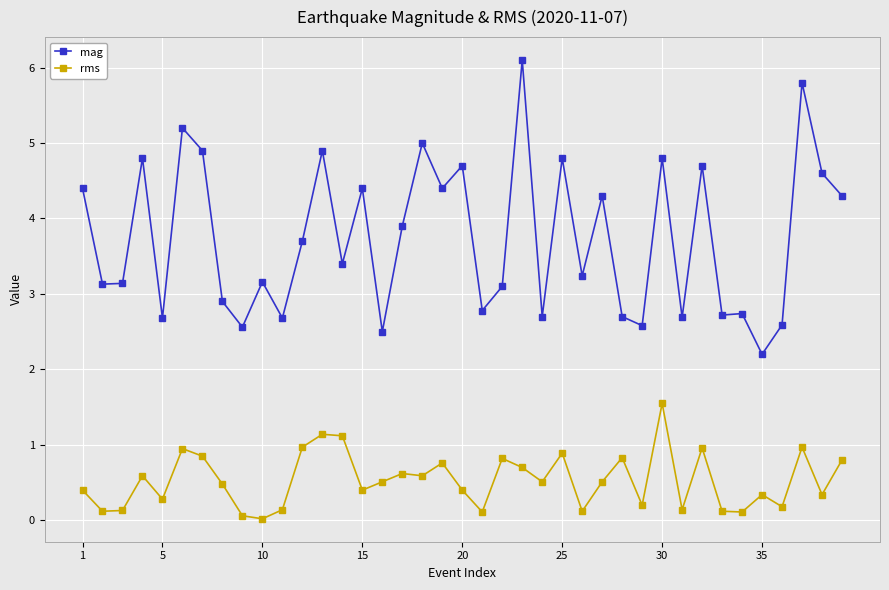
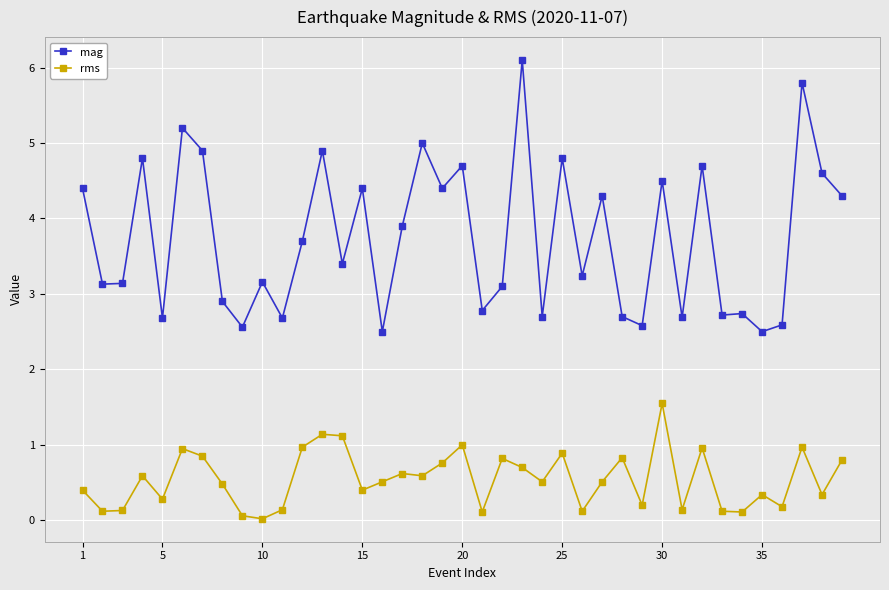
rms, 20: 0.4 -> 1.0
mag, 30: 4.8 -> 4.5
mag, 35: 2.2 -> 2.5
